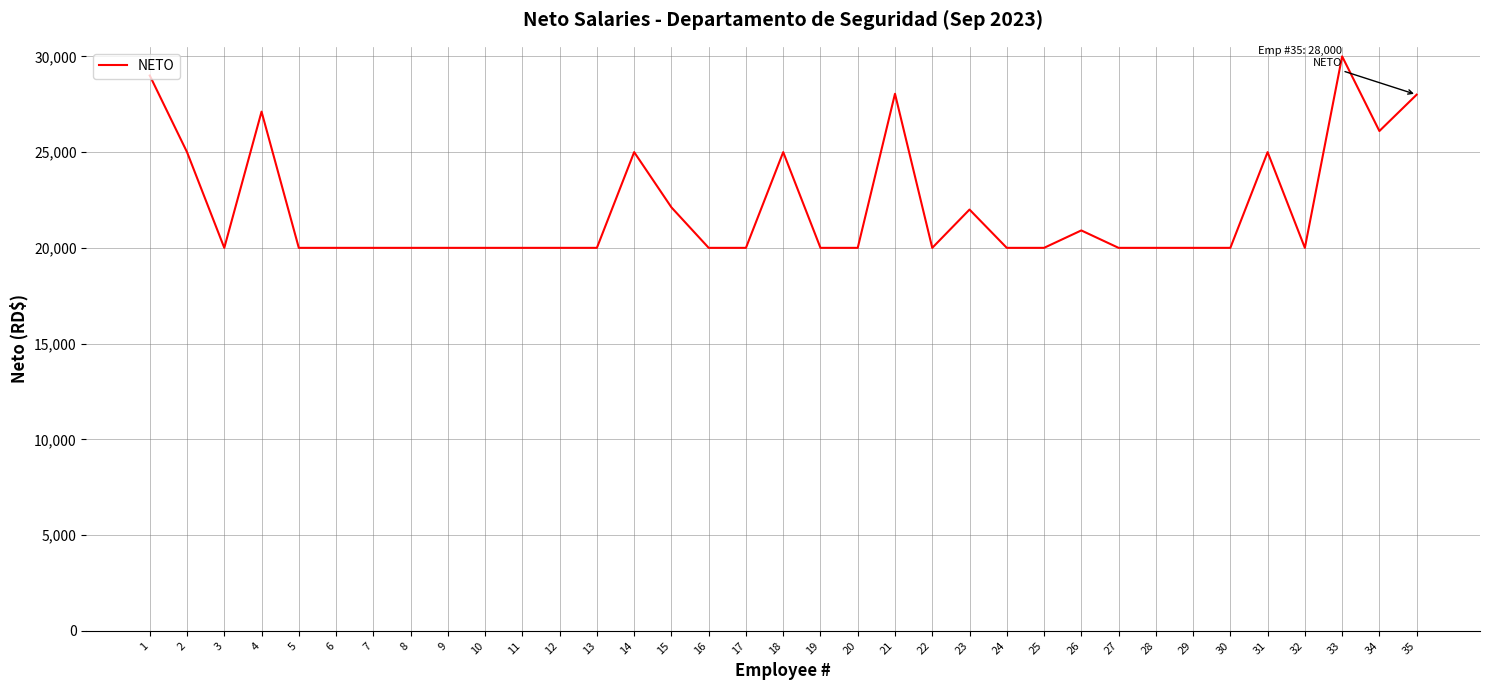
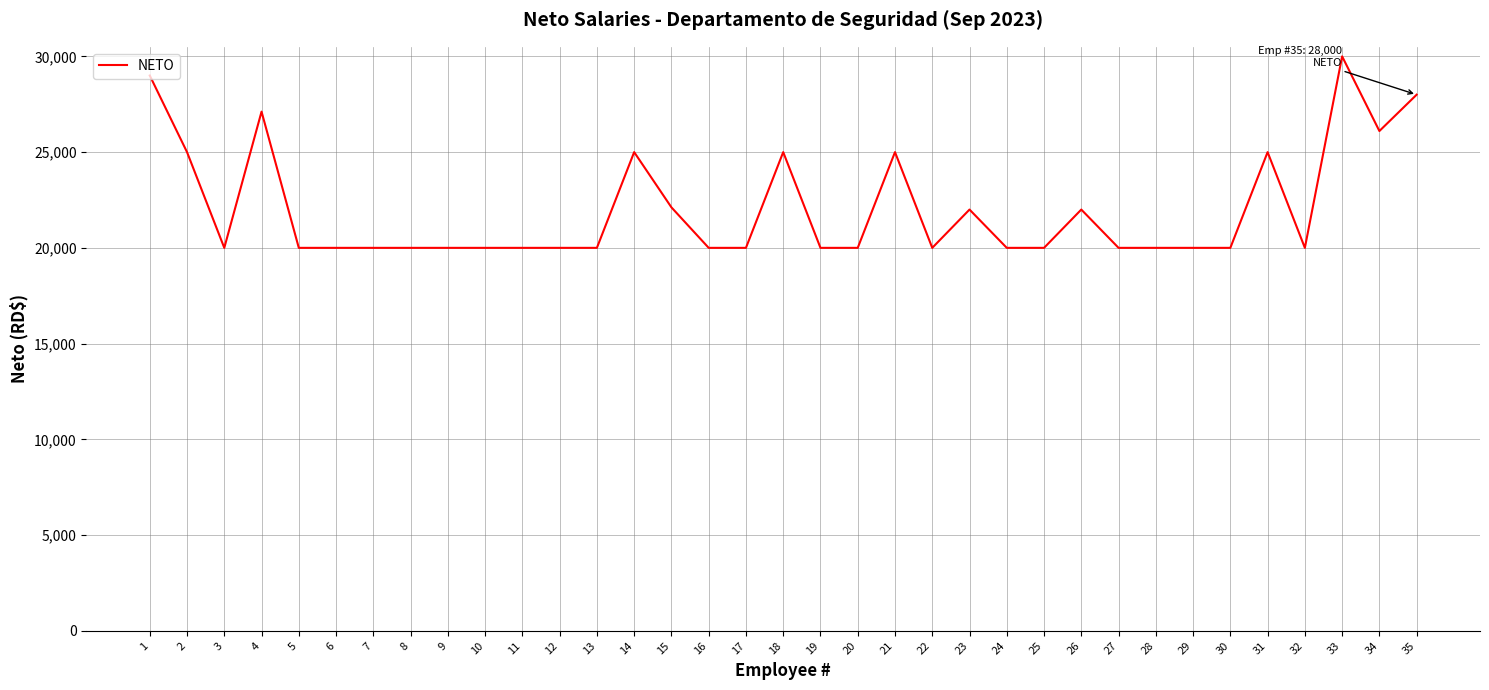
21: 28,000 -> 25,000
26: 20,900 -> 22,000
